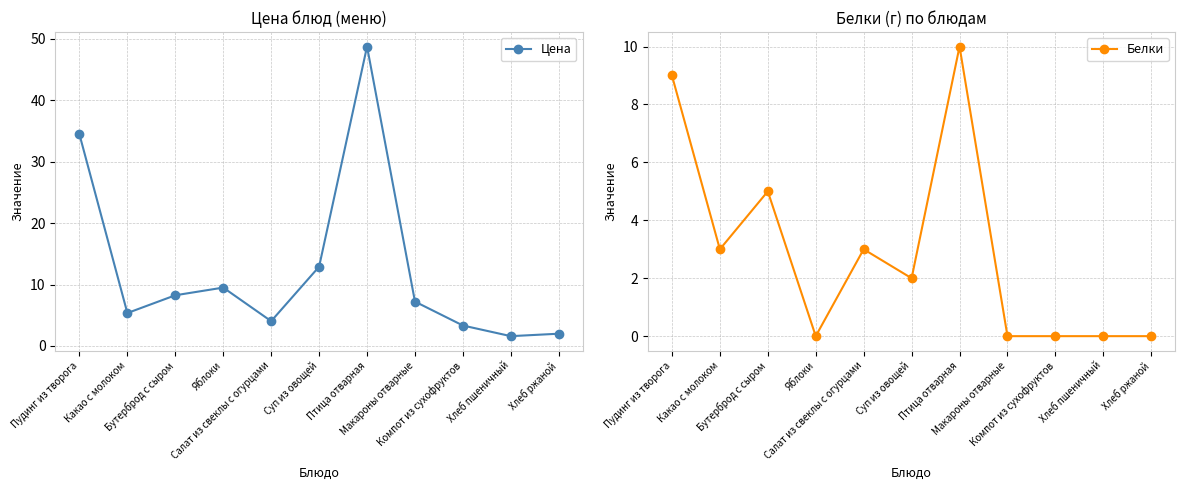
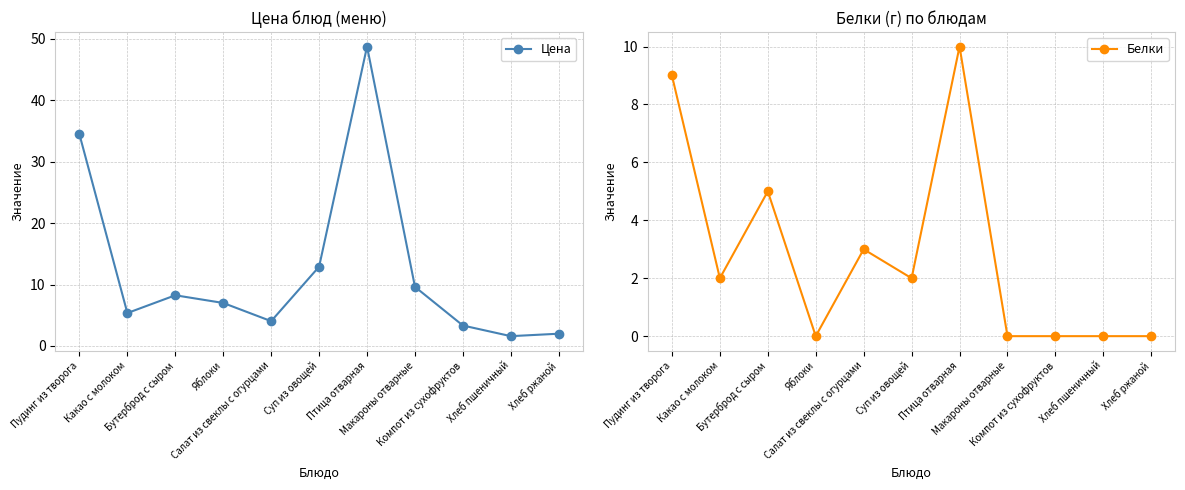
Цена блюд (меню), Яблоки: 10 -> 7
Цена блюд (меню), Макароны отварные: 7 -> 10
Белки (г) по блюдам, Какао с молоком: 3 -> 2
